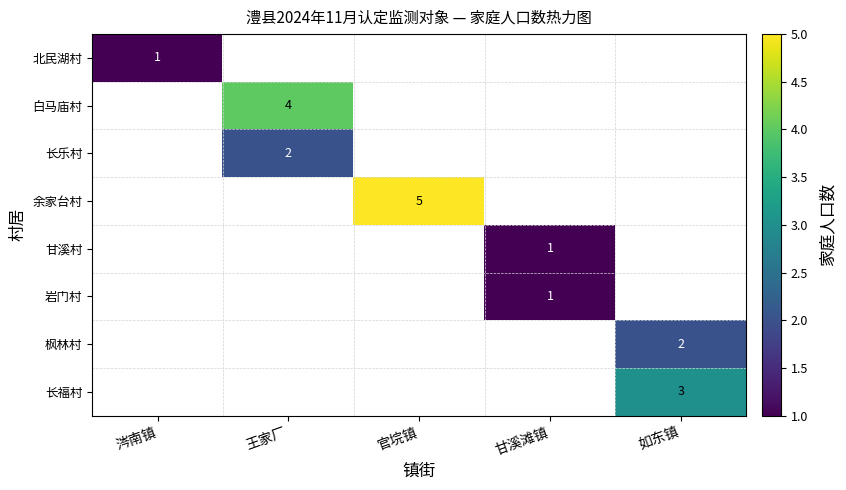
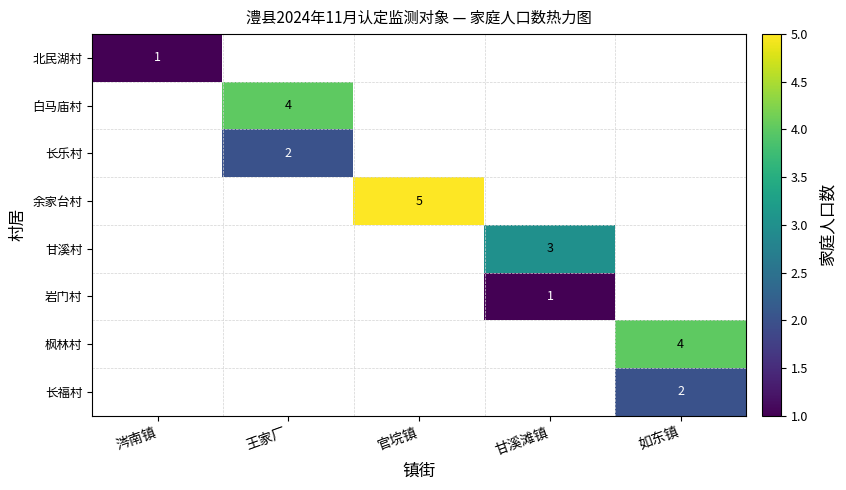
甘溪村, 甘溪滩镇: 1 -> 3
枫林村, 如东镇: 2 -> 4
长福村, 如东镇: 3 -> 2
